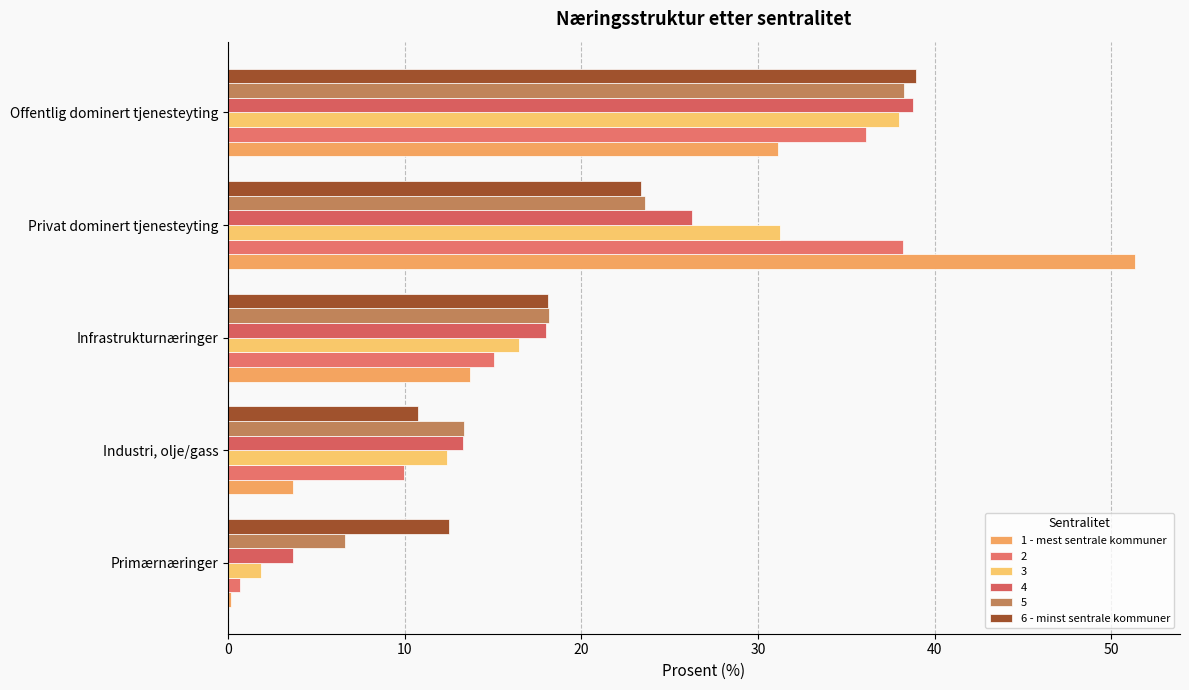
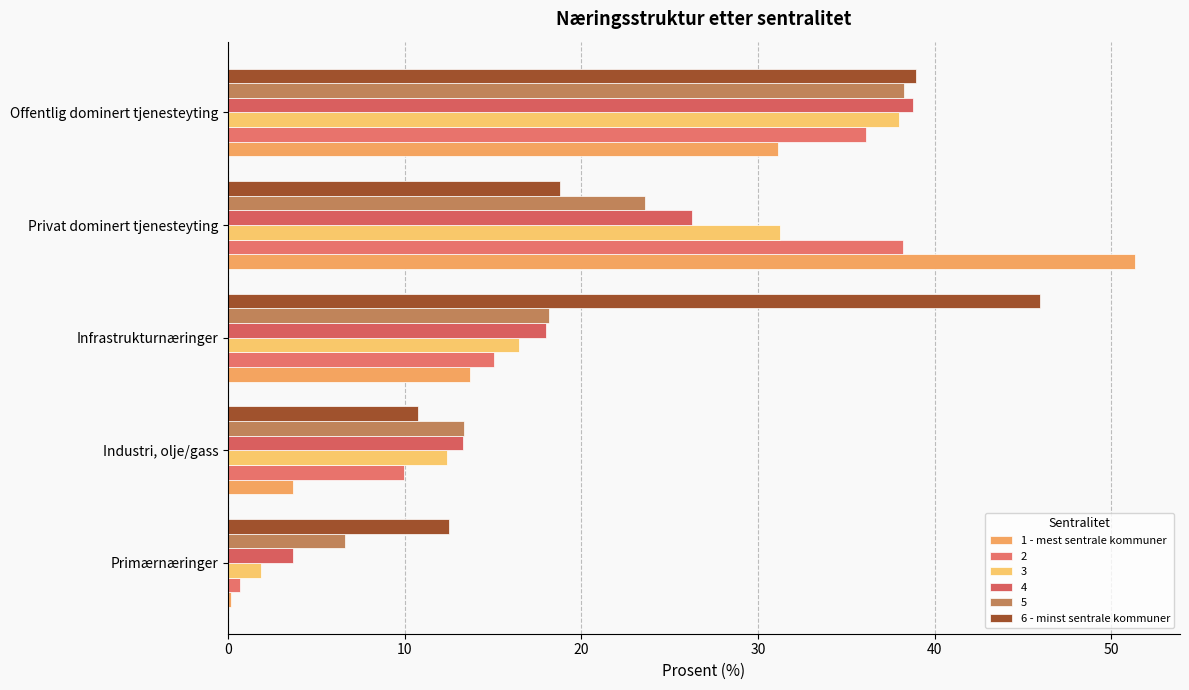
6 - minst sentrale kommuner, Privat dominert tjenesteyting: 23.4 -> 18.8
6 - minst sentrale kommuner, Infrastrukturnæringer: 18.1 -> 46.0
